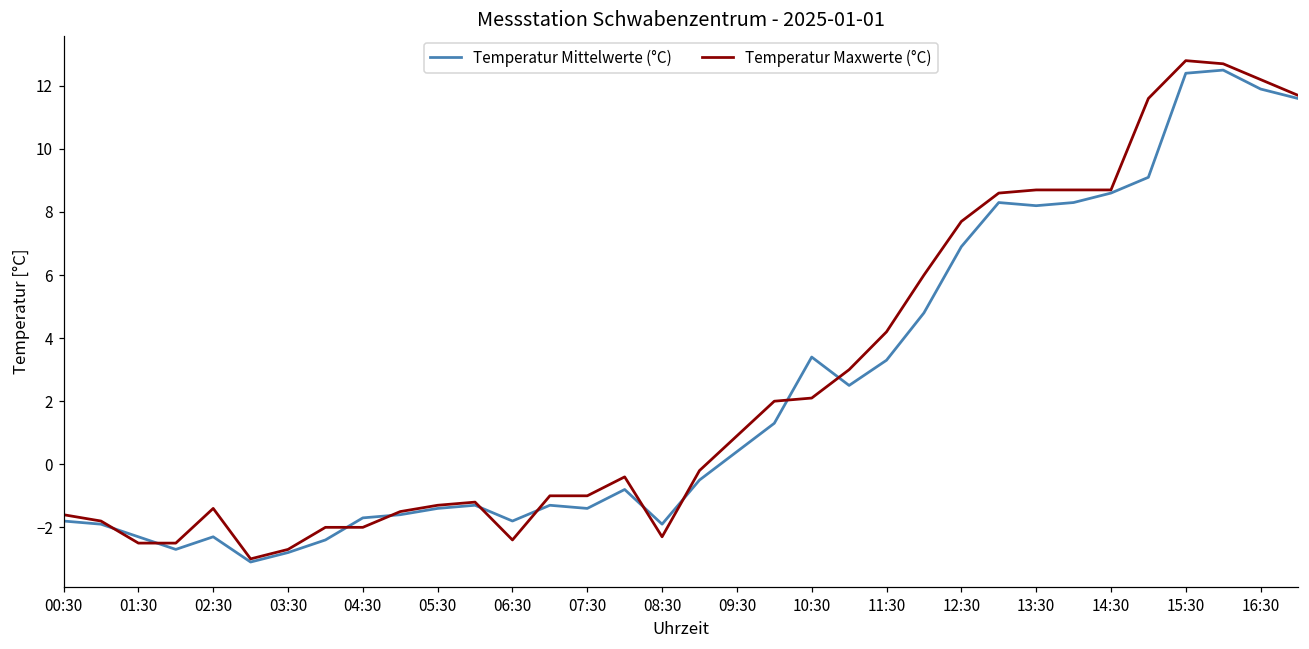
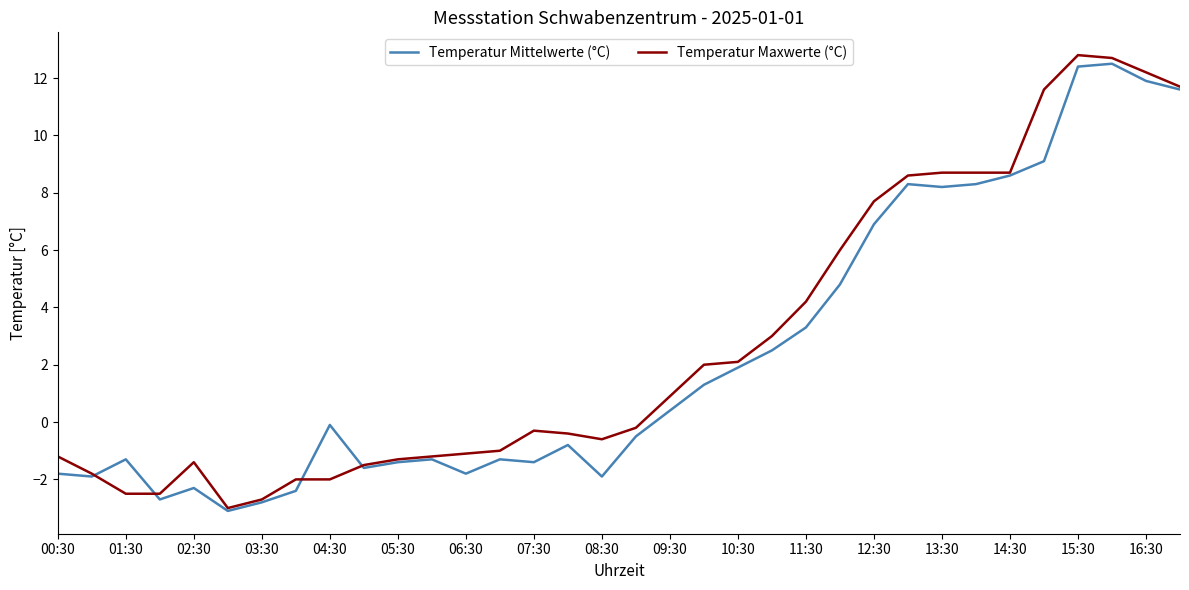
Temperatur Maxwerte (°C), 00:30: -1.6 -> -1.2
Temperatur Mittelwerte (°C), 01:30: -2.3 -> -1.3
Temperatur Mittelwerte (°C), 04:30: -1.7 -> -0.1
Temperatur Maxwerte (°C), 06:30: -2.4 -> -1.1
Temperatur Maxwerte (°C), 07:30: -1.0 -> -0.3
Temperatur Maxwerte (°C), 08:30: -2.3 -> -0.6
Temperatur Mittelwerte (°C), 10:30: 3.4 -> 1.9
